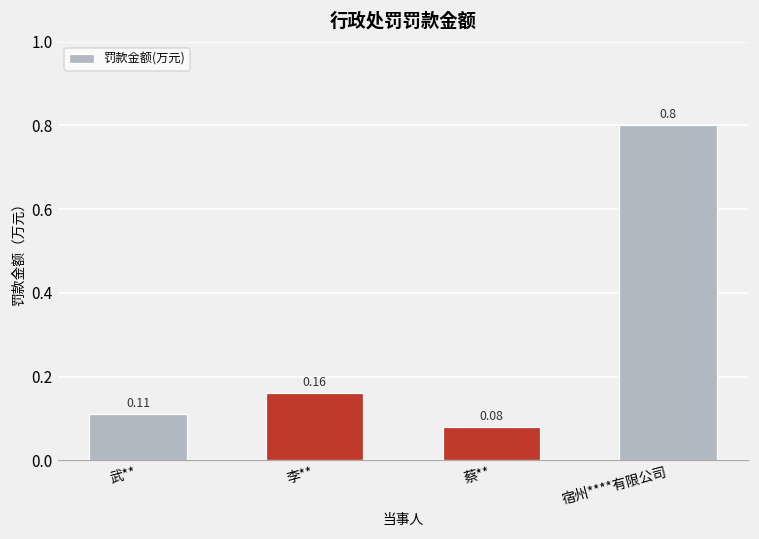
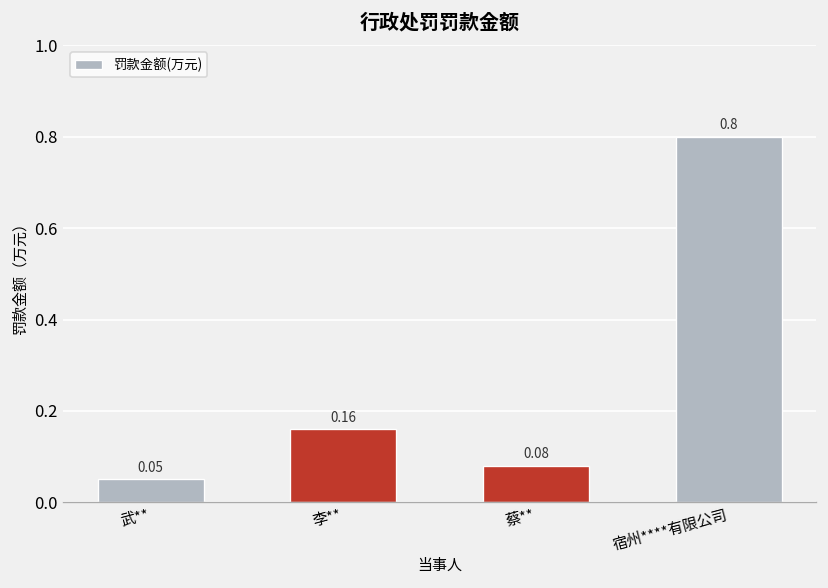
武**: 0.11 -> 0.05
